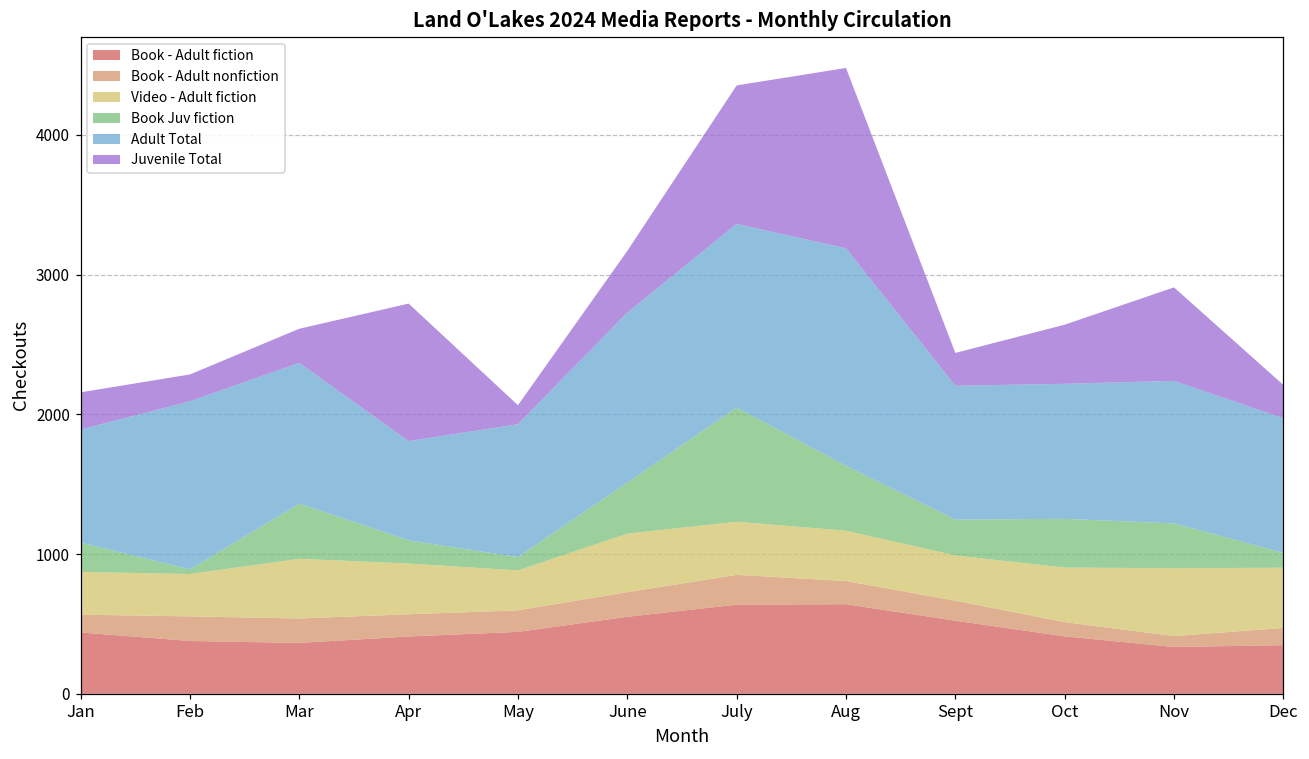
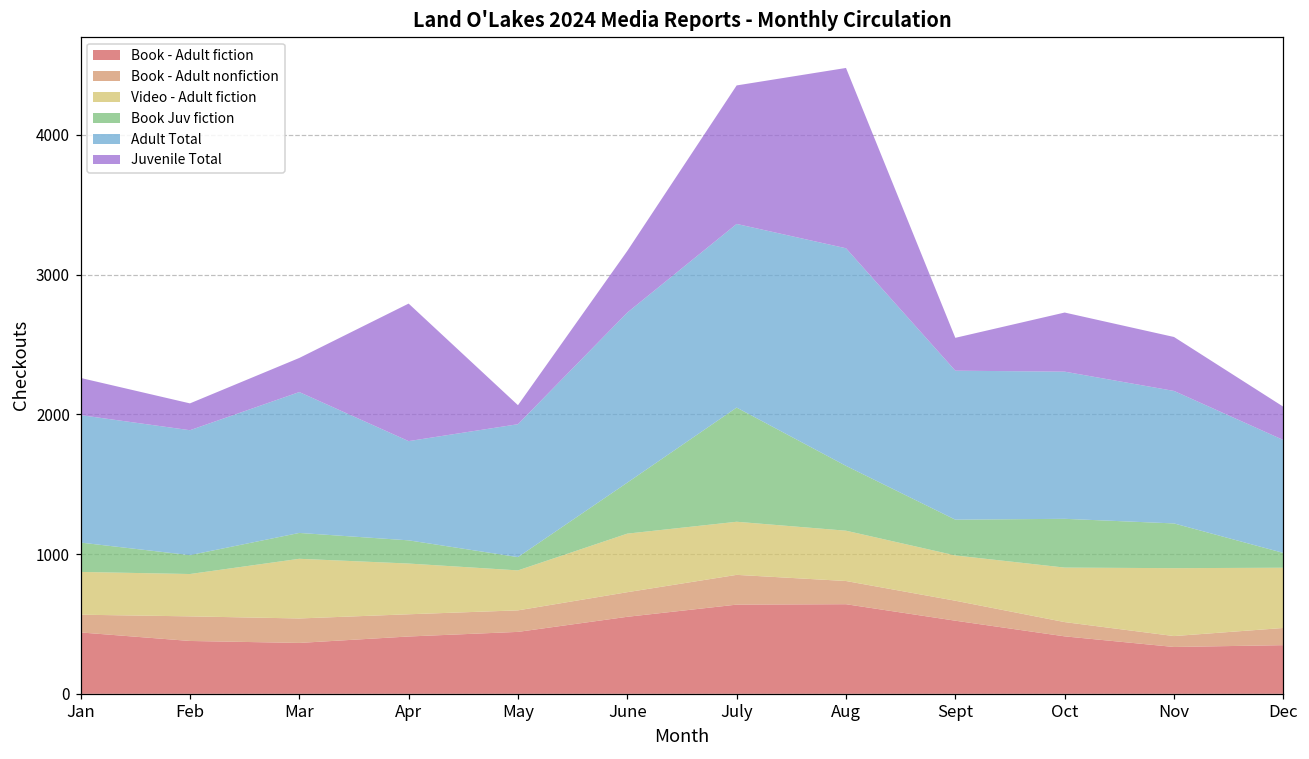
Adult Total, Jan: 810 -> 910
Book Juv fiction, Feb: 30 -> 140
Adult Total, Feb: 1200 -> 890
Book Juv fiction, Mar: 390 -> 190
Adult Total, Sept: 960 -> 1070
Adult Total, Oct: 970 -> 1050
Adult Total, Nov: 1020 -> 950
Juvenile Total, Nov: 670 -> 390
Adult Total, Dec: 960 -> 810
